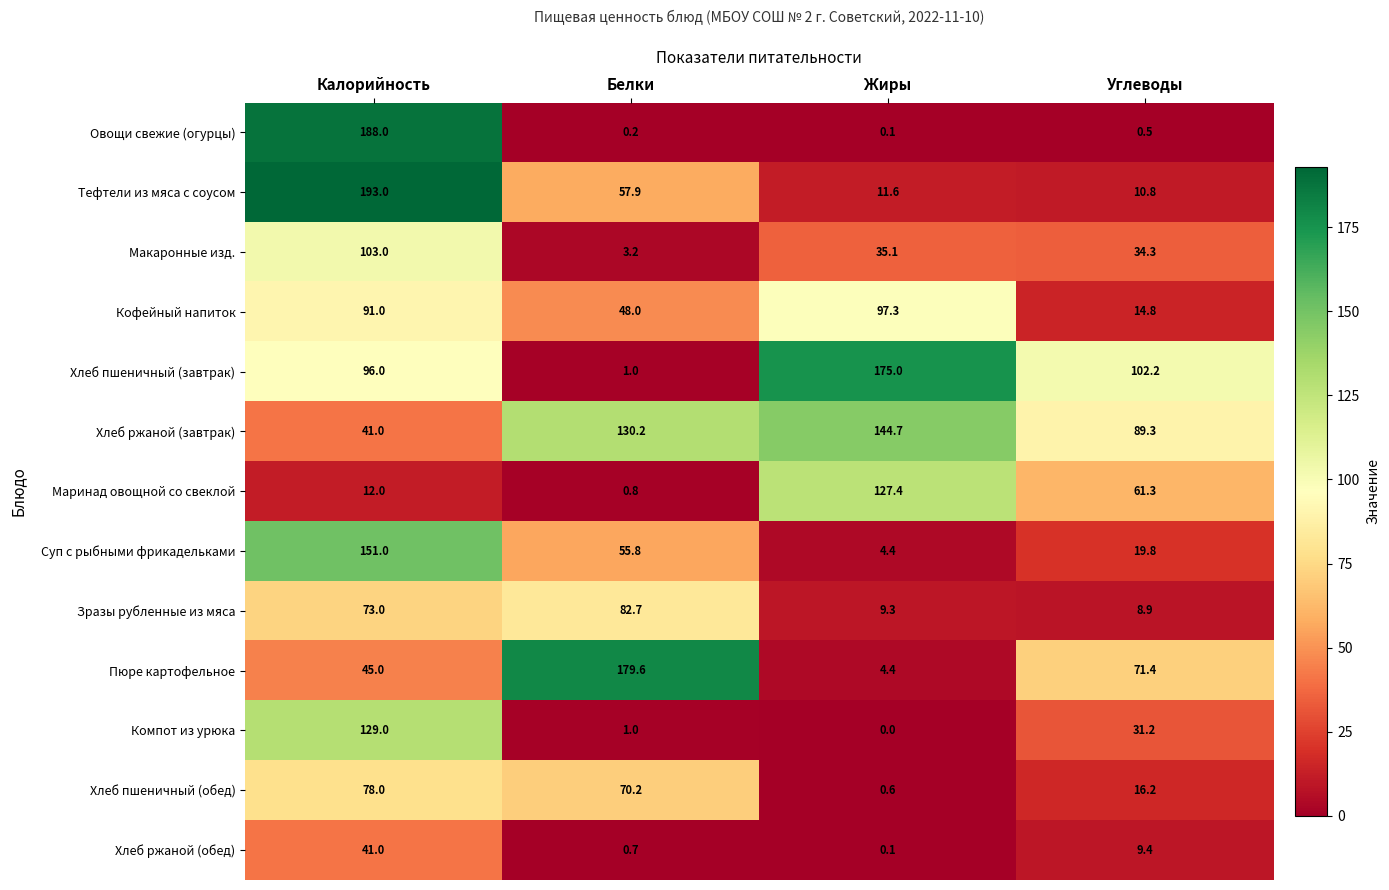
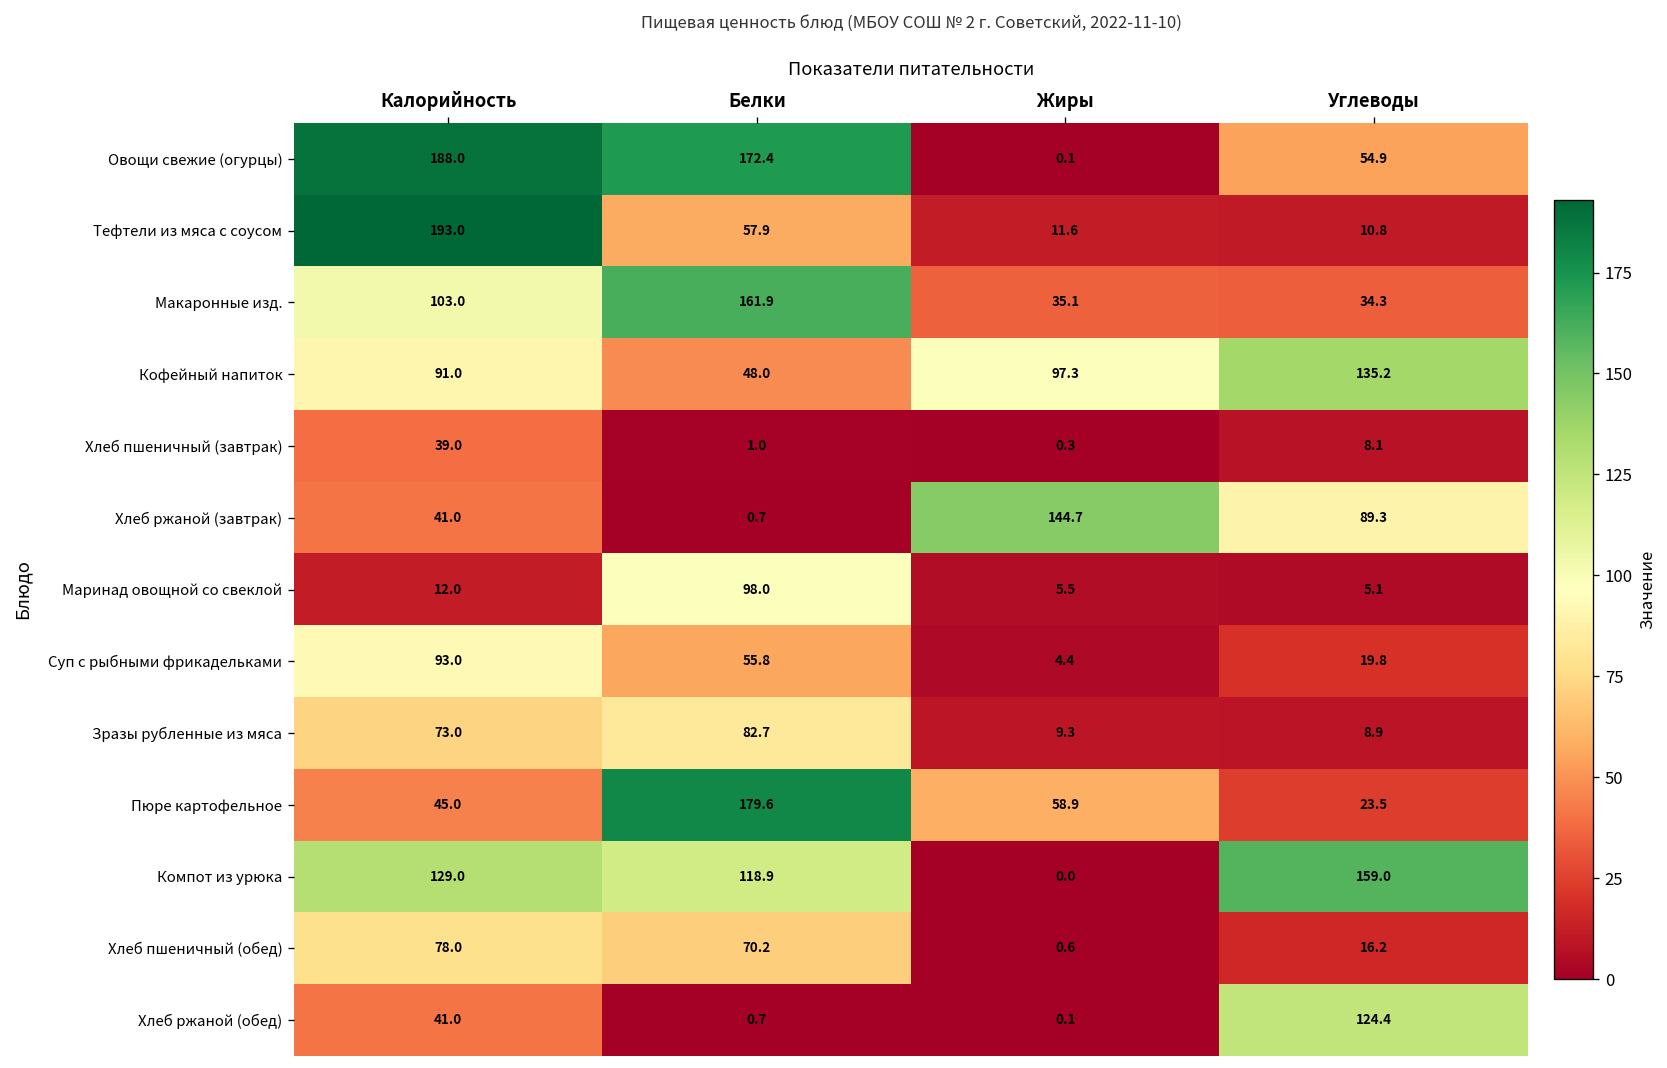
Овощи свежие (огурцы), Белки: 0.2 -> 172.4
Овощи свежие (огурцы), Углеводы: 0.5 -> 54.9
Макаронные изд., Белки: 3.2 -> 161.9
Кофейный напиток, Углеводы: 14.8 -> 135.2
Хлеб пшеничный (завтрак), Калорийность: 96.0 -> 39.0
Хлеб пшеничный (завтрак), Жиры: 175.0 -> 0.3
Хлеб пшеничный (завтрак), Углеводы: 102.2 -> 8.1
Хлеб ржаной (завтрак), Белки: 130.2 -> 0.7
Маринад овощной со свеклой, Белки: 0.8 -> 98.0
Маринад овощной со свеклой, Жиры: 127.4 -> 5.5
Маринад овощной со свеклой, Углеводы: 61.3 -> 5.1
Суп с рыбными фрикадельками, Калорийность: 151.0 -> 93.0
Пюре картофельное, Жиры: 4.4 -> 58.9
Пюре картофельное, Углеводы: 71.4 -> 23.5
Компот из урюка, Белки: 1.0 -> 118.9
Компот из урюка, Углеводы: 31.2 -> 159.0
Хлеб ржаной (обед), Углеводы: 9.4 -> 124.4
